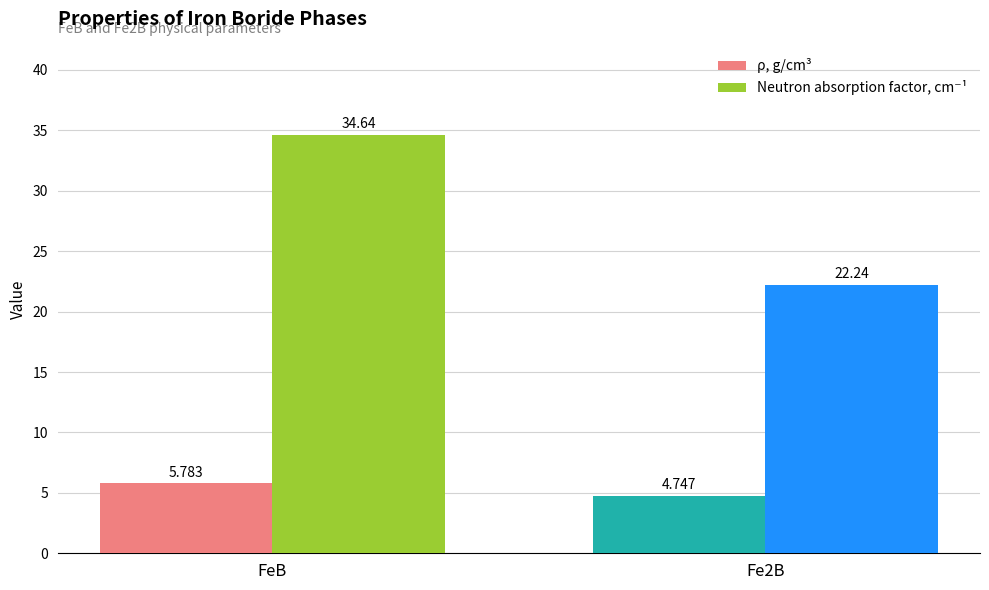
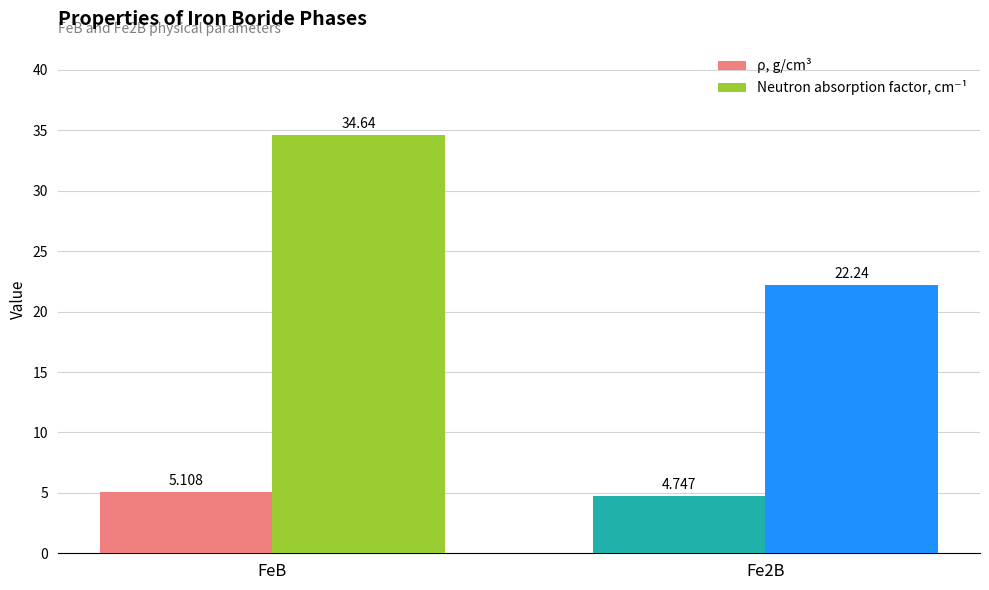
ρ, g/cm³, FeB: 5.783 -> 5.108
